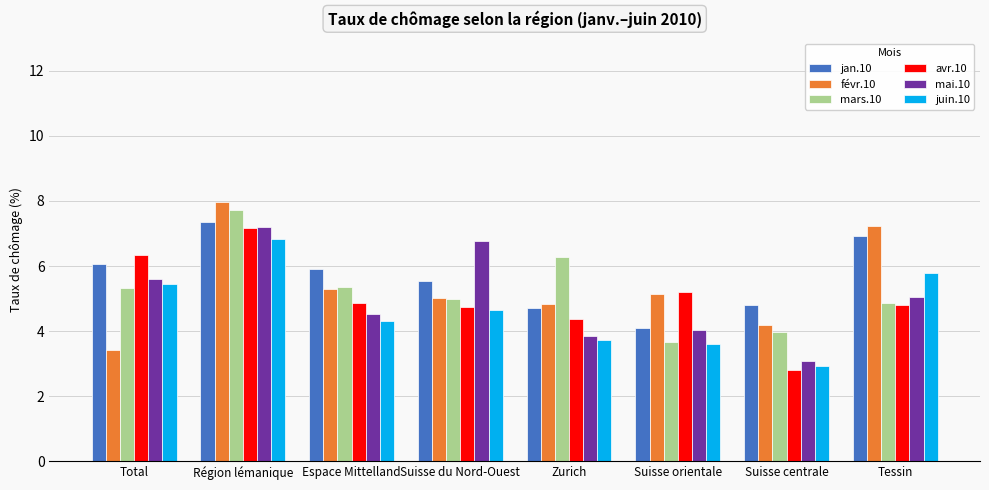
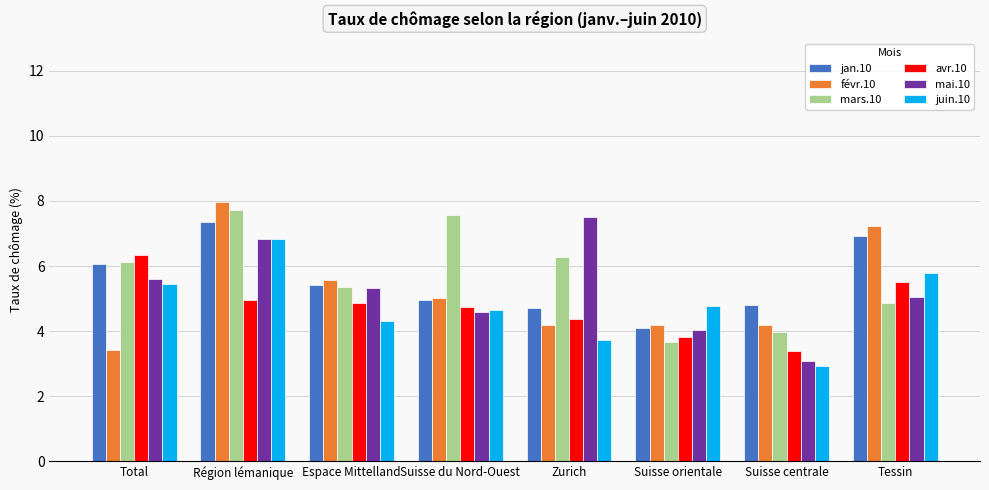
mars.10, Total: 5.3 -> 6.1
avr.10, Région lémanique: 7.2 -> 4.9
mai.10, Région lémanique: 7.2 -> 6.8
jan.10, Espace Mittelland: 5.9 -> 5.4
févr.10, Espace Mittelland: 5.3 -> 5.6
mai.10, Espace Mittelland: 4.5 -> 5.3
jan.10, Suisse du Nord-Ouest: 5.5 -> 4.9
mars.10, Suisse du Nord-Ouest: 5.0 -> 7.6
mai.10, Suisse du Nord-Ouest: 6.8 -> 4.6
févr.10, Zurich: 4.8 -> 4.2
mai.10, Zurich: 3.8 -> 7.5
févr.10, Suisse orientale: 5.2 -> 4.2
avr.10, Suisse orientale: 5.2 -> 3.8
juin.10, Suisse orientale: 3.6 -> 4.8
avr.10, Suisse centrale: 2.8 -> 3.4
avr.10, Tessin: 4.8 -> 5.5
